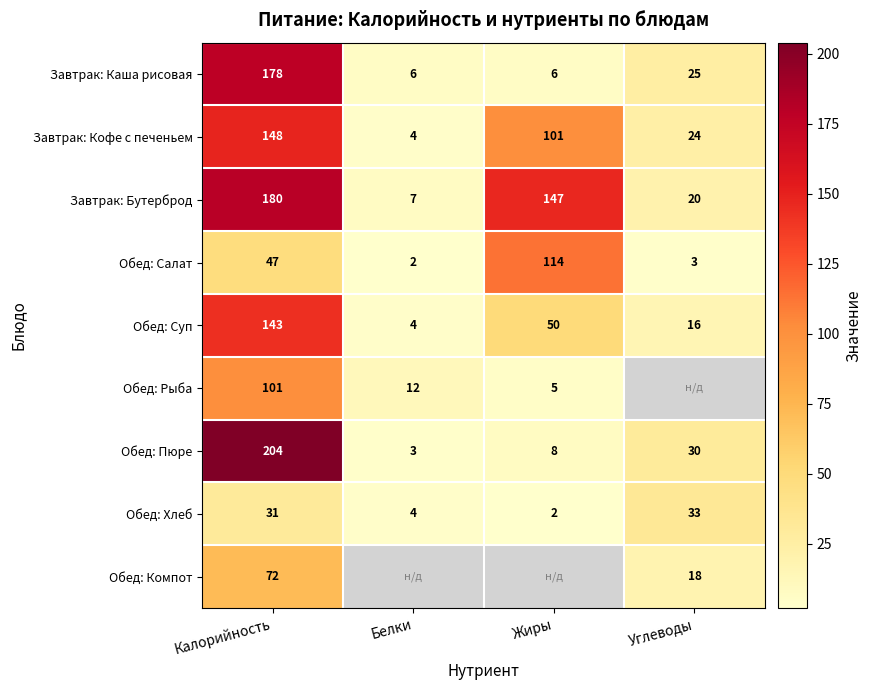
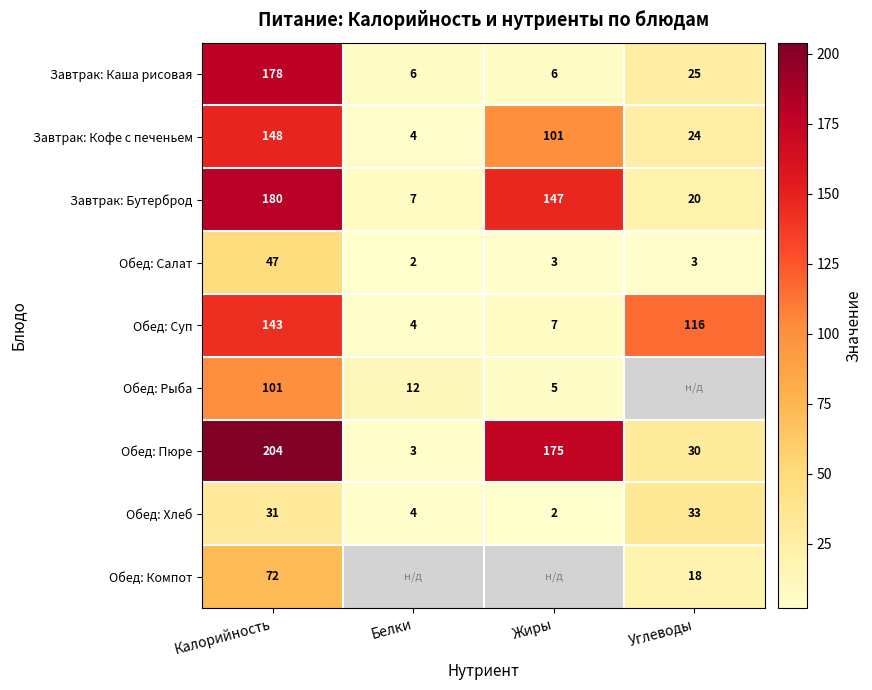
Обед: Салат, Жиры: 114 -> 3
Обед: Суп, Жиры: 50 -> 7
Обед: Суп, Углеводы: 16 -> 116
Обед: Пюре, Жиры: 8 -> 175
